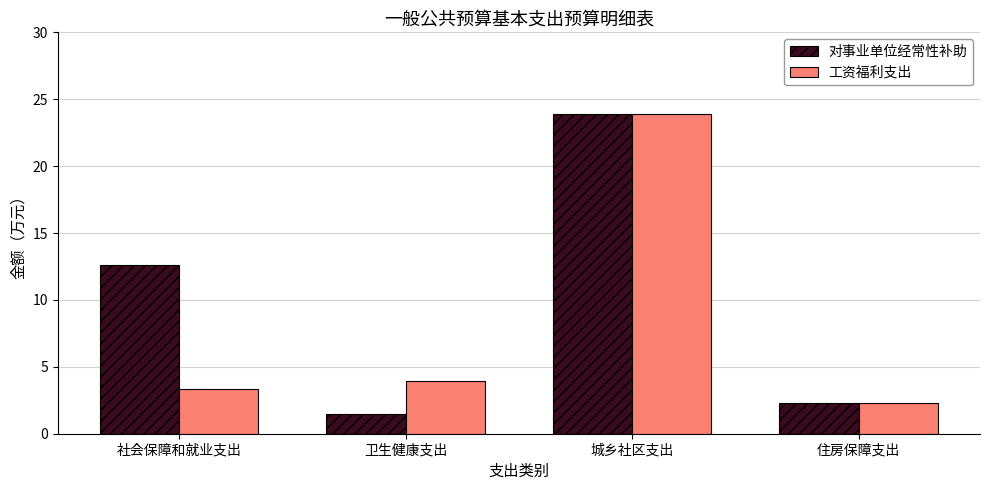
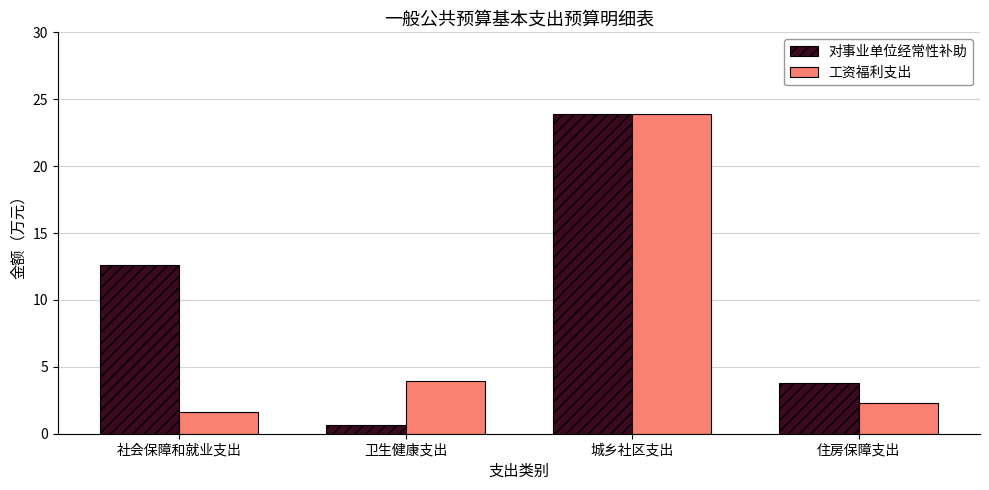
工资福利支出, 社会保障和就业支出: 3.4 -> 1.6
对事业单位经常性补助, 卫生健康支出: 1.5 -> 0.7
对事业单位经常性补助, 住房保障支出: 2.3 -> 3.8
